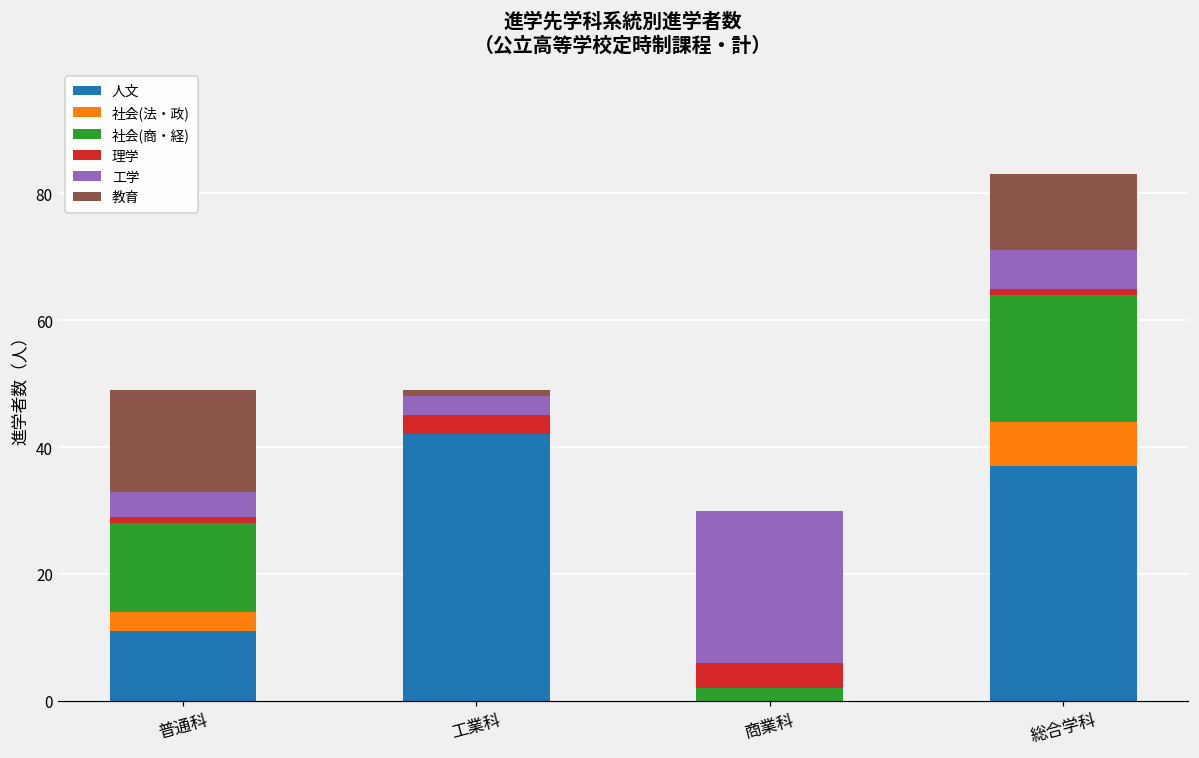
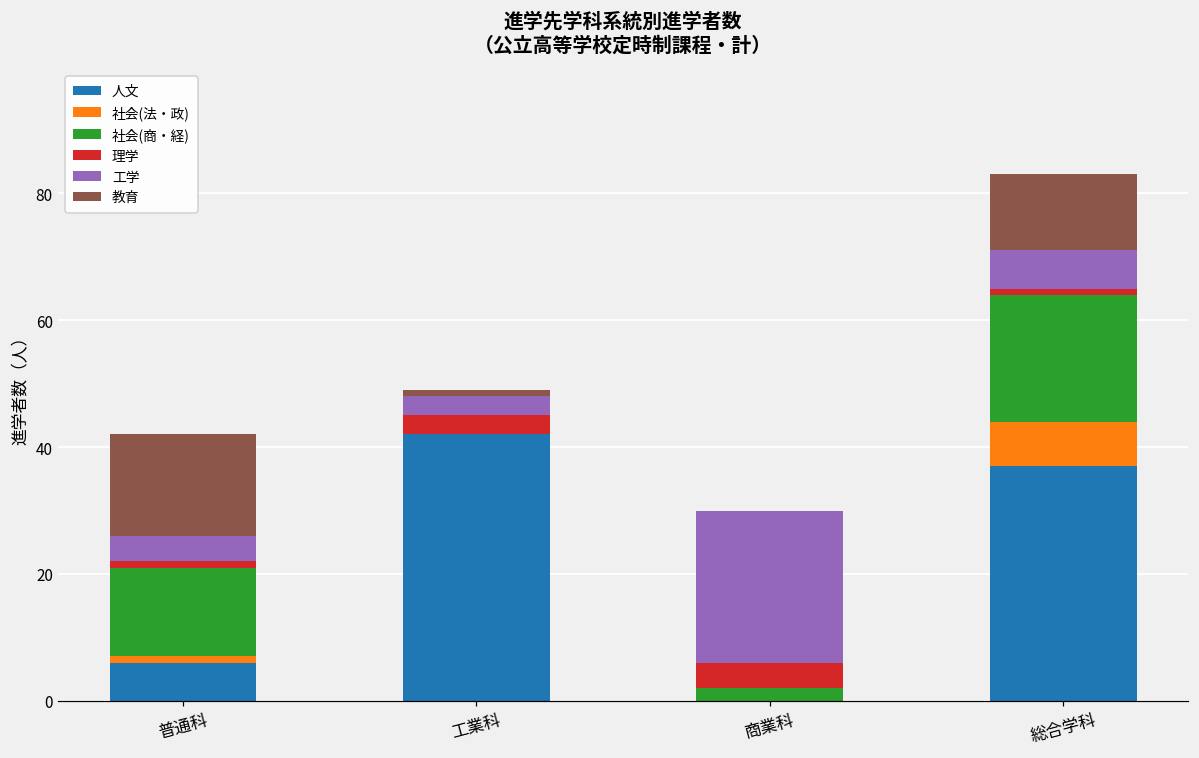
人文, 普通科: 11 -> 6
社会(法・政), 普通科: 3 -> 1
